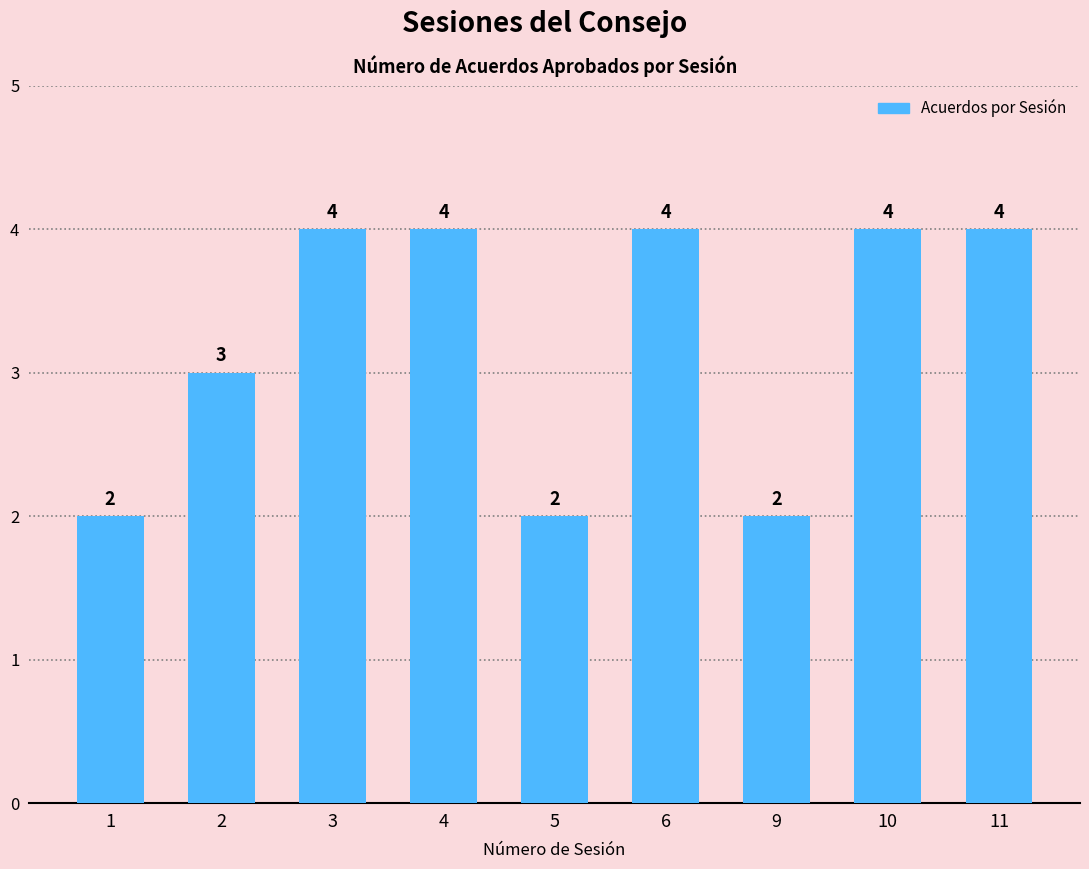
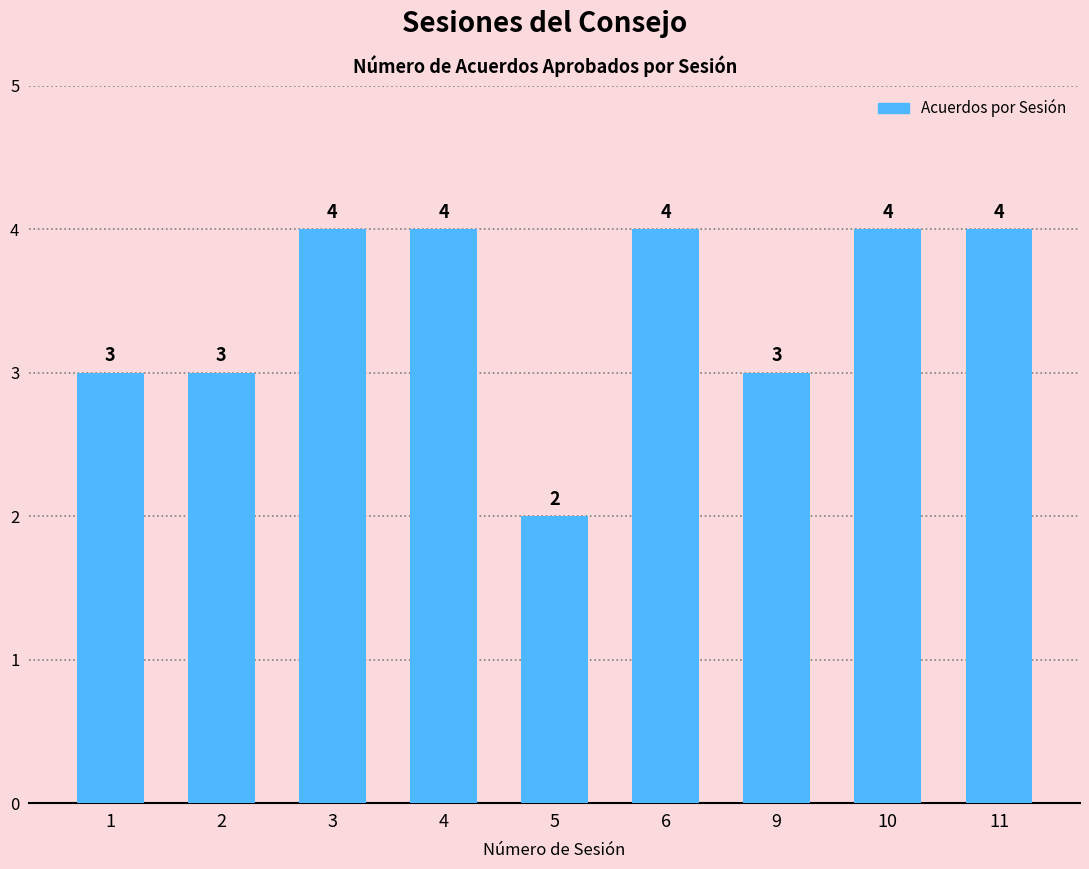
1: 2 -> 3
9: 2 -> 3
